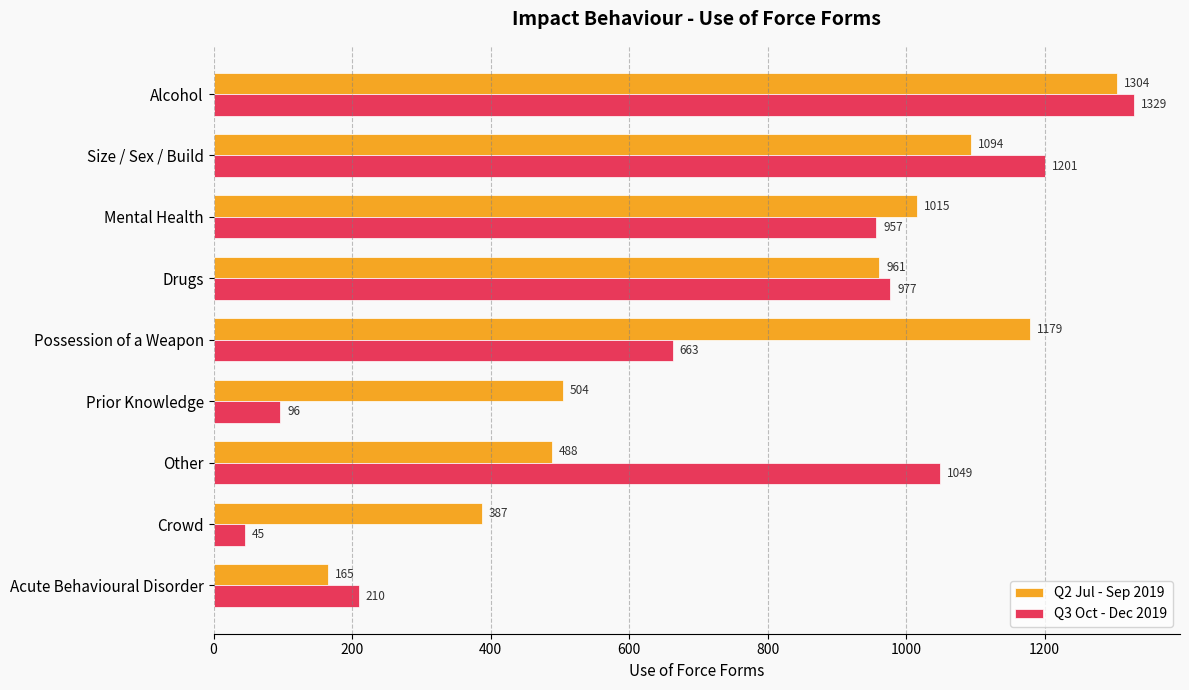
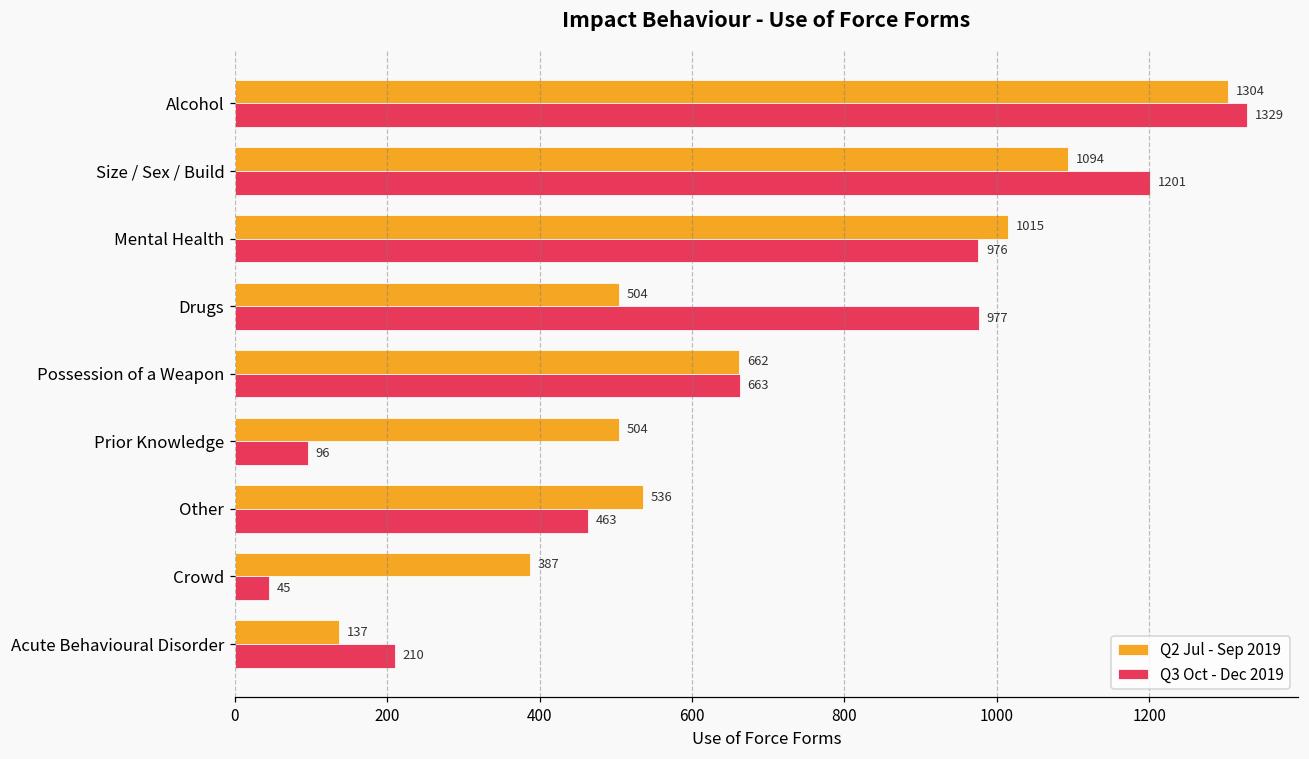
Q3 Oct - Dec 2019, Mental Health: 957 -> 976
Q2 Jul - Sep 2019, Drugs: 961 -> 504
Q2 Jul - Sep 2019, Possession of a Weapon: 1179 -> 662
Q2 Jul - Sep 2019, Other: 488 -> 536
Q3 Oct - Dec 2019, Other: 1049 -> 463
Q2 Jul - Sep 2019, Acute Behavioural Disorder: 165 -> 137
